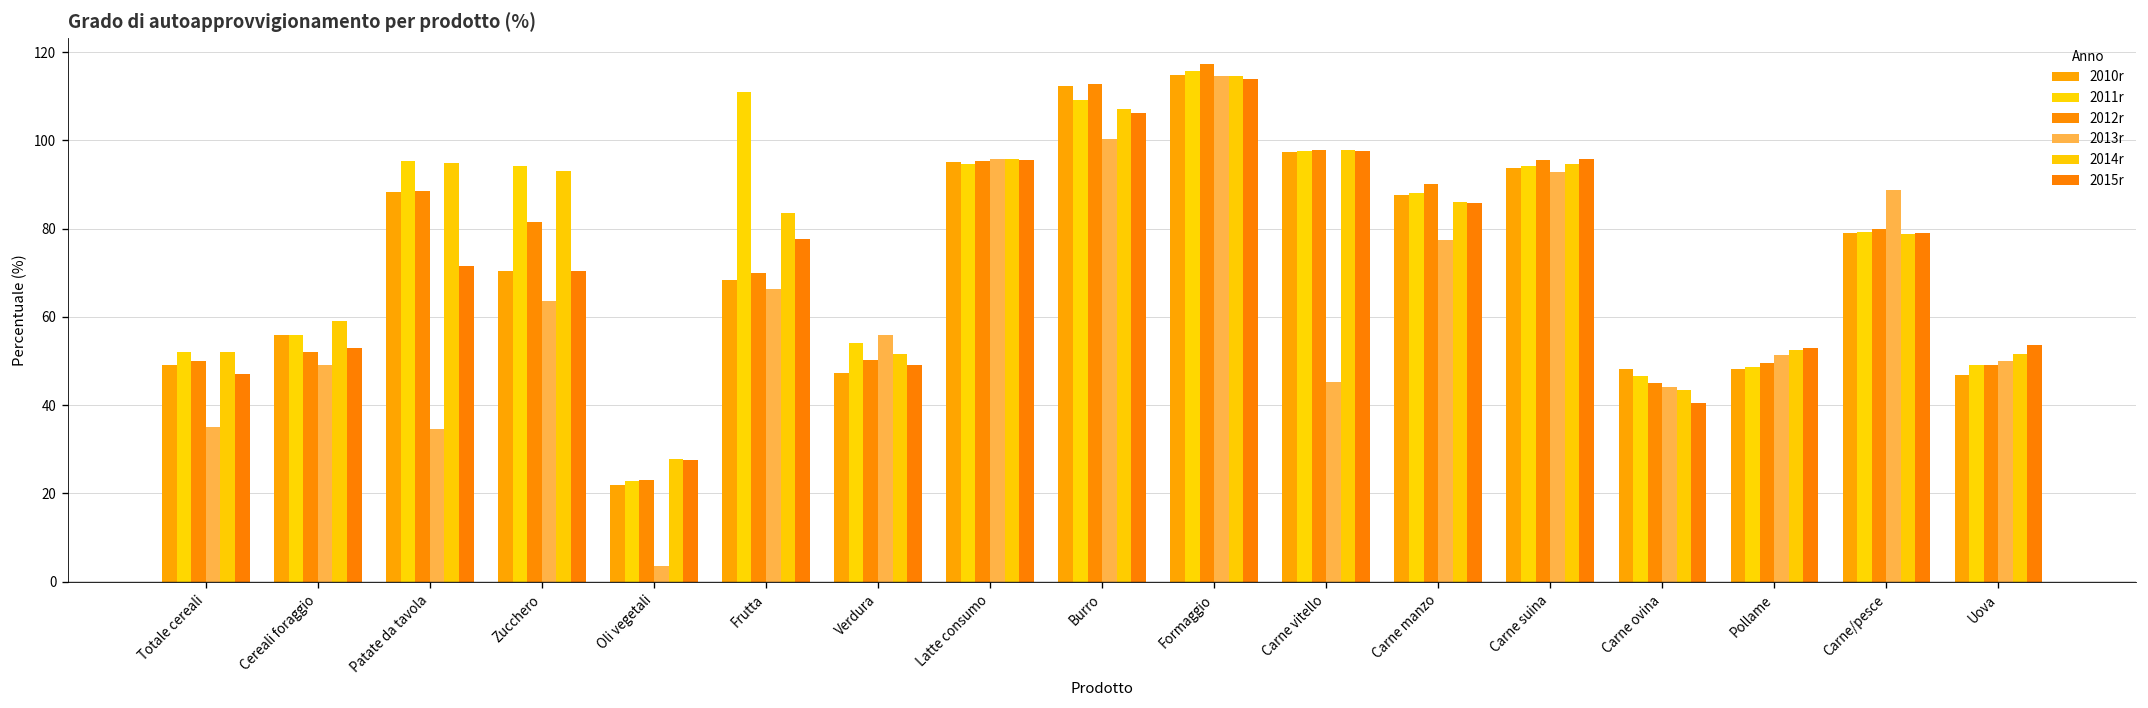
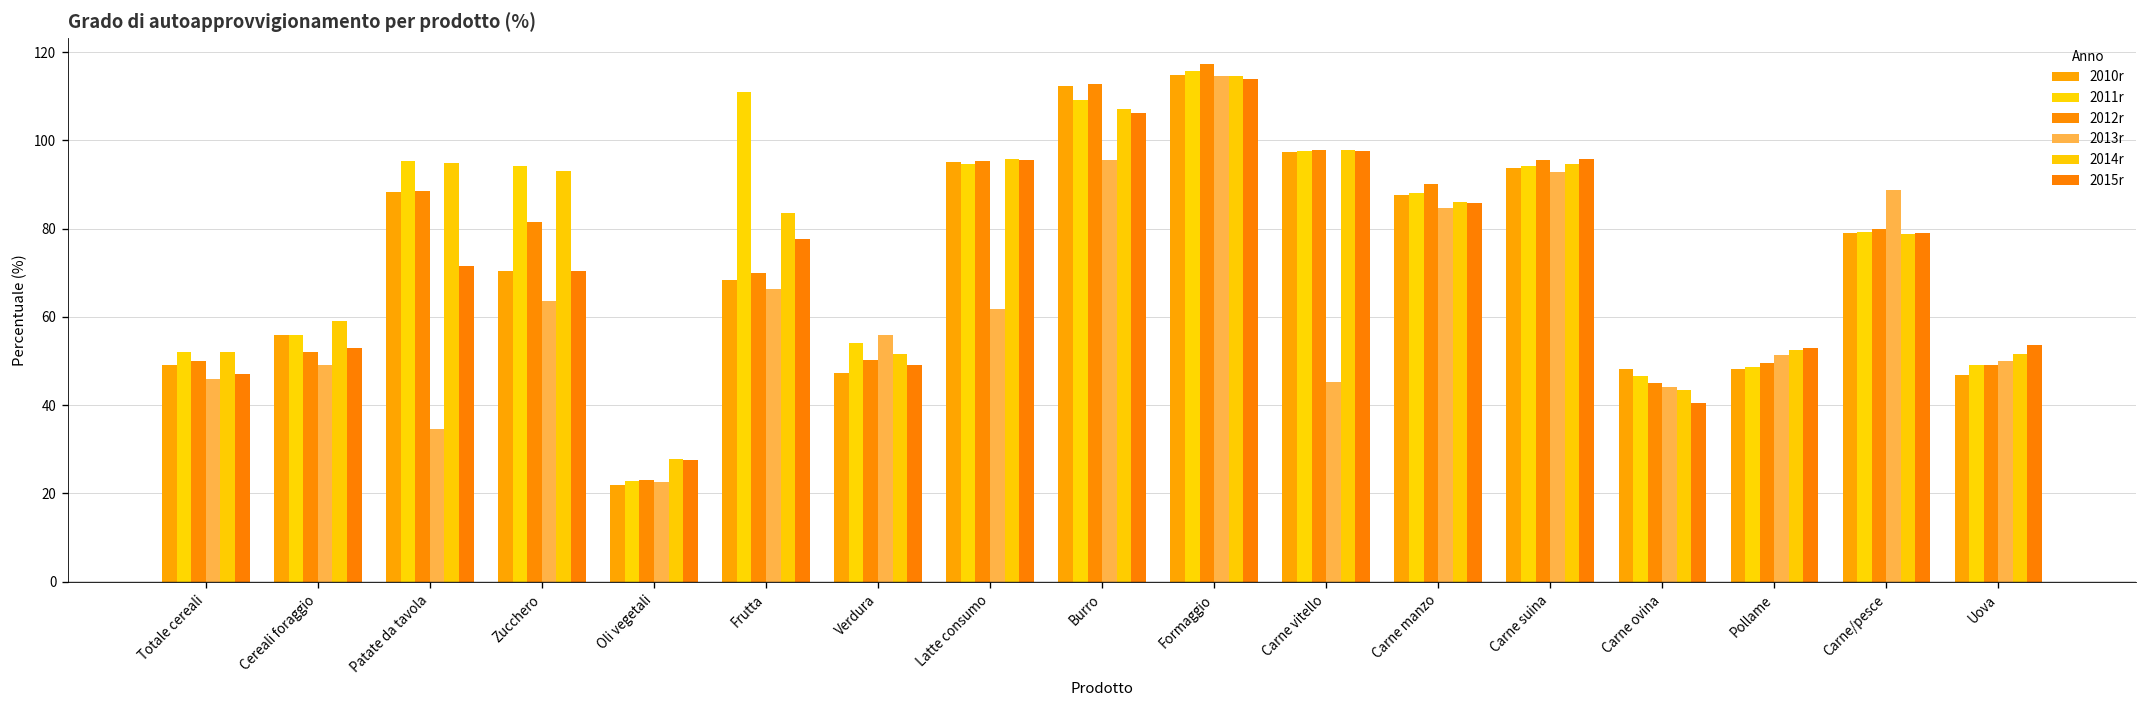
2013r, Totale cereali: 35 -> 46
2013r, Oli vegetali: 4 -> 23
2013r, Latte consumo: 96 -> 62
2013r, Burro: 100 -> 96
2013r, Carne manzo: 77 -> 85
